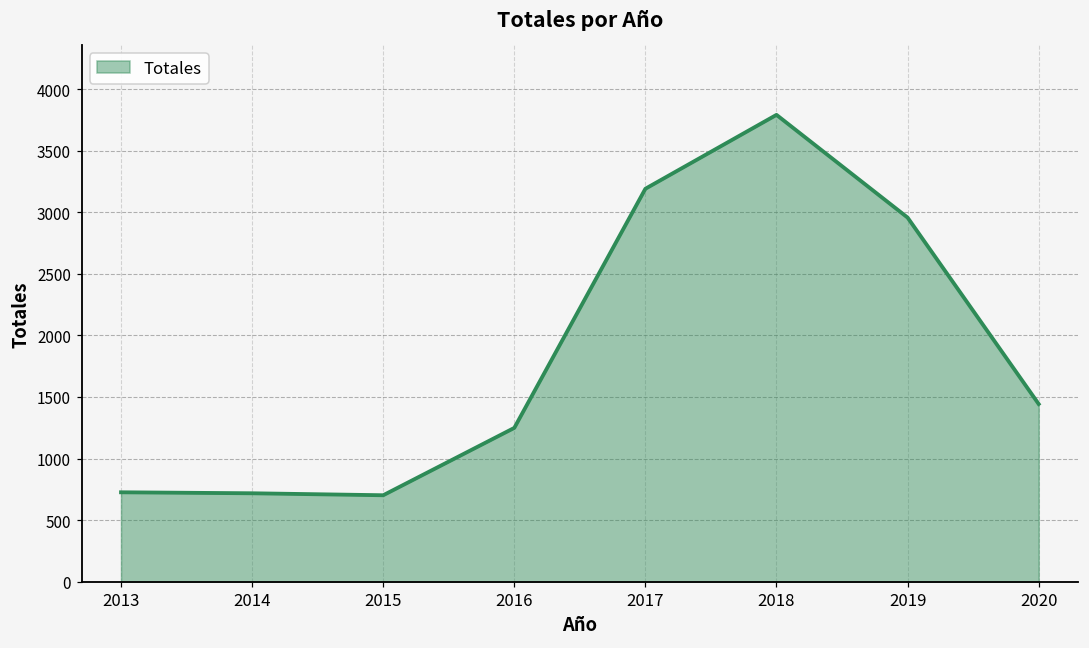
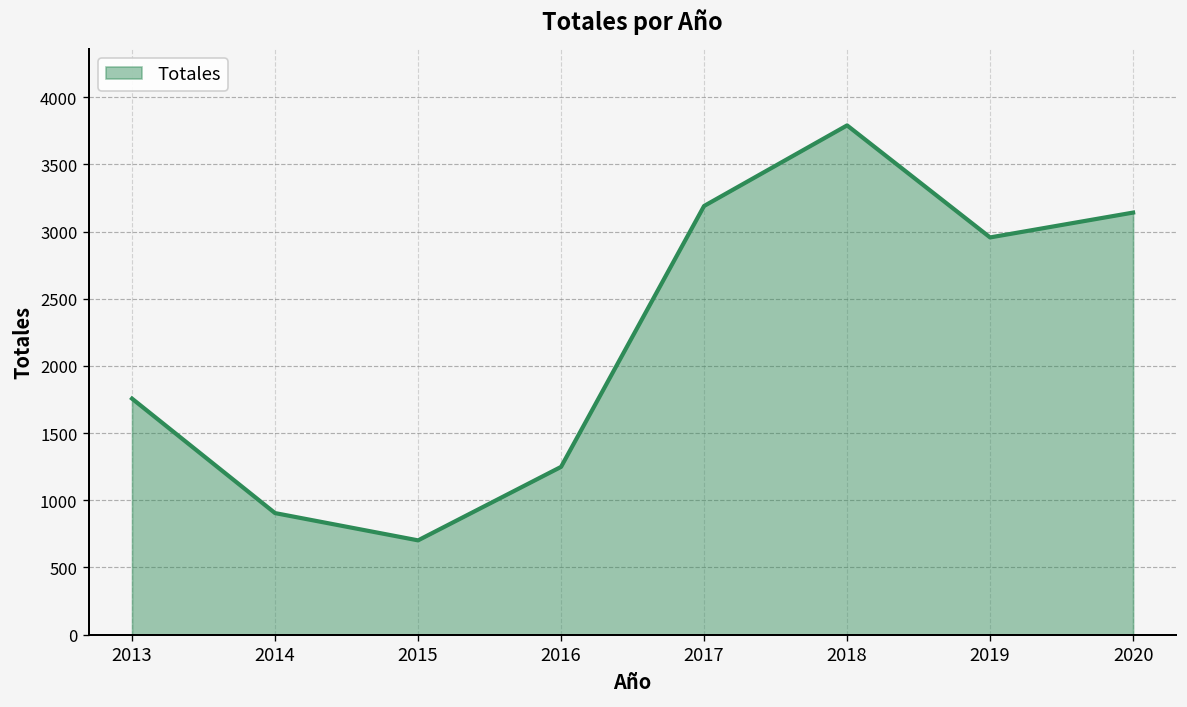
2013: 730 -> 1760
2014: 720 -> 910
2020: 1440 -> 3140
